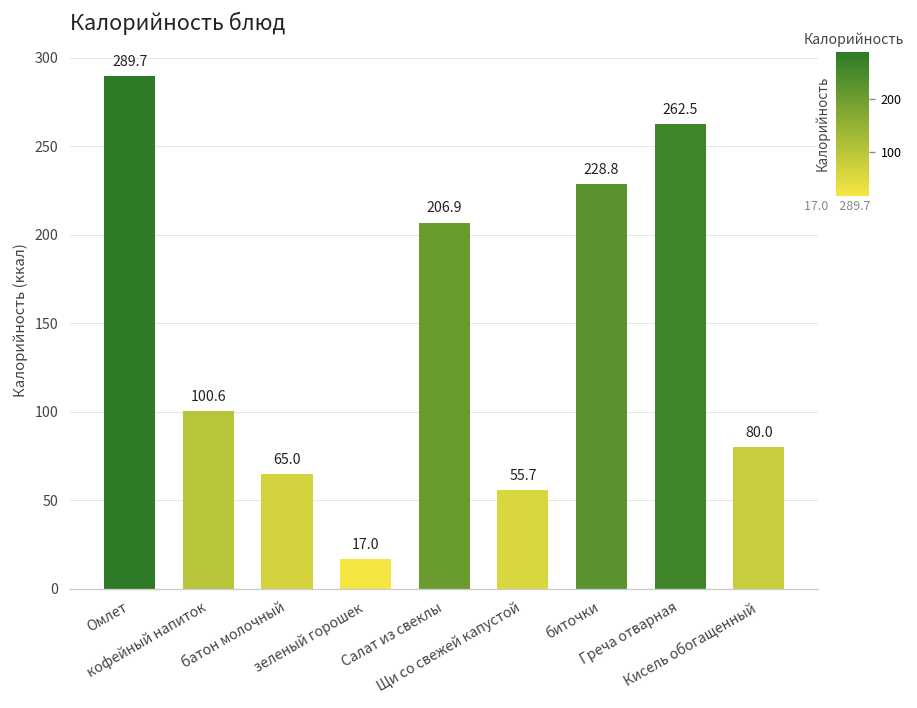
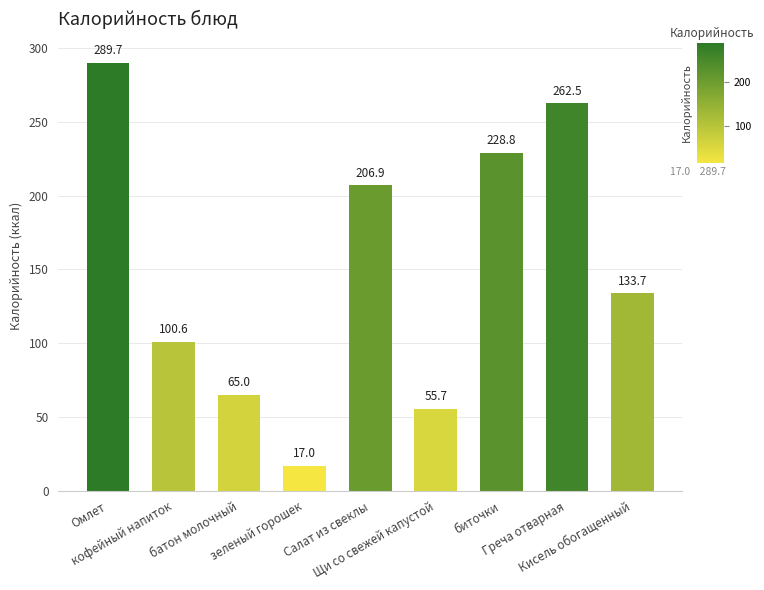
Кисель обогащенный: 80.0 -> 133.7
